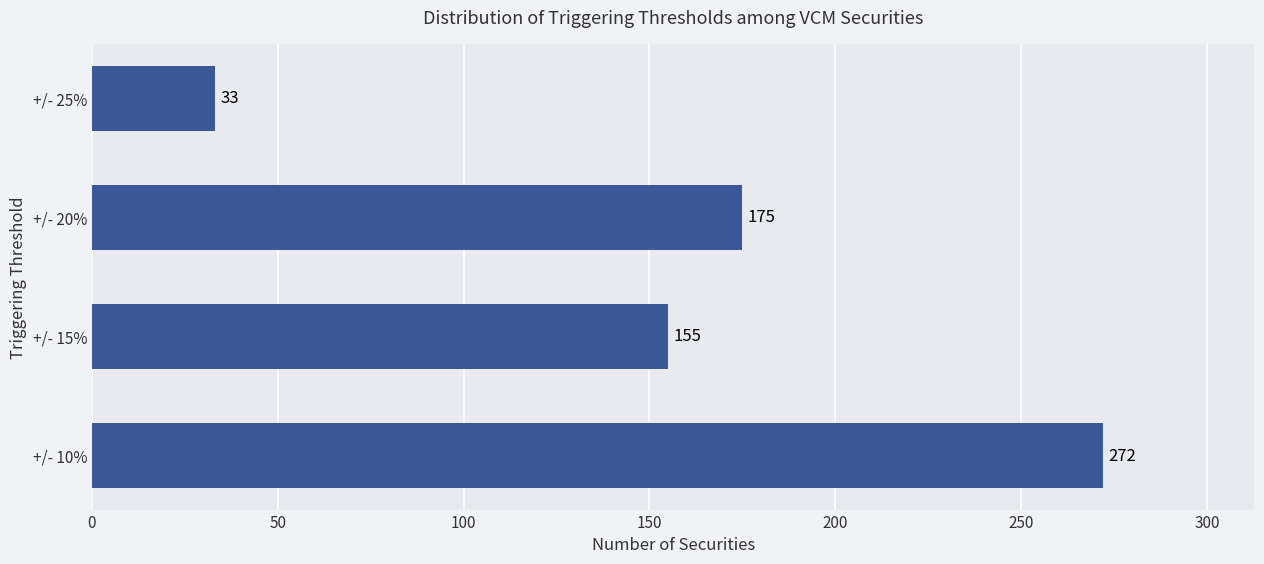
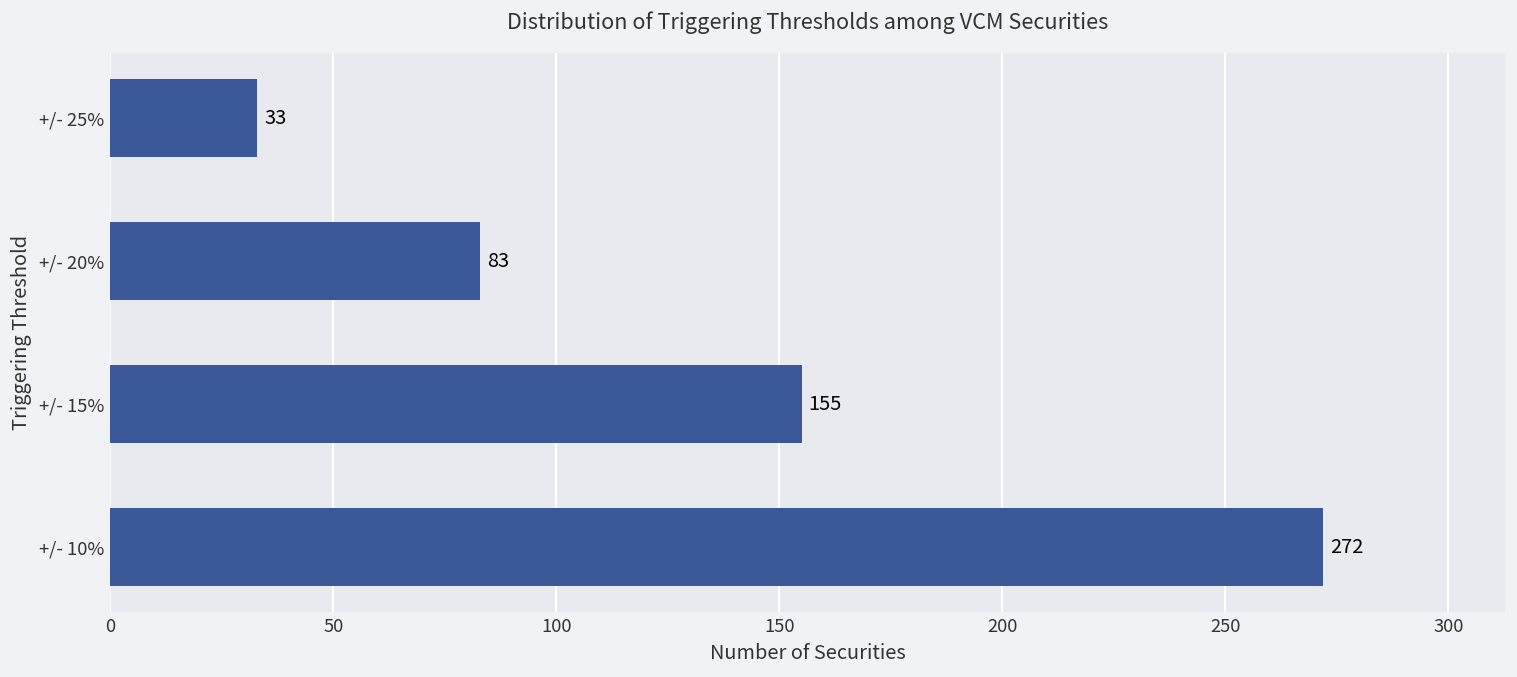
+/- 20%: 175 -> 83
